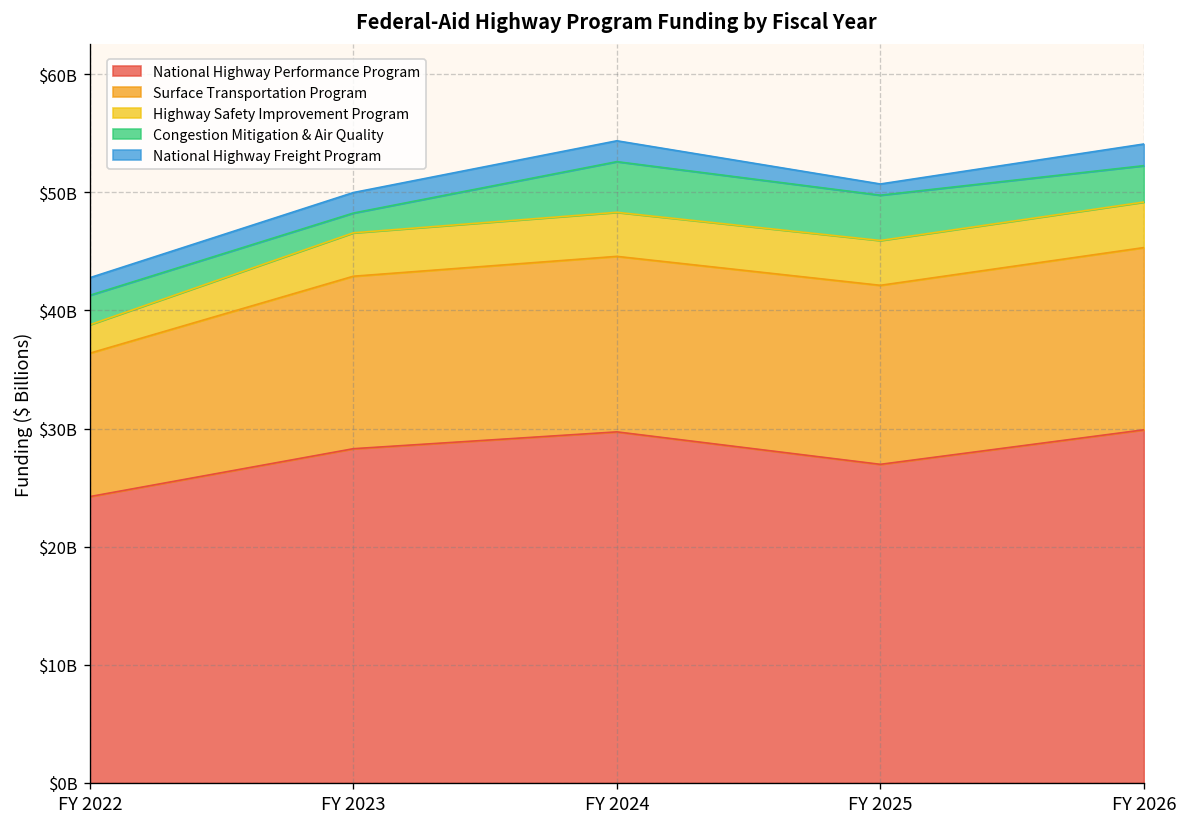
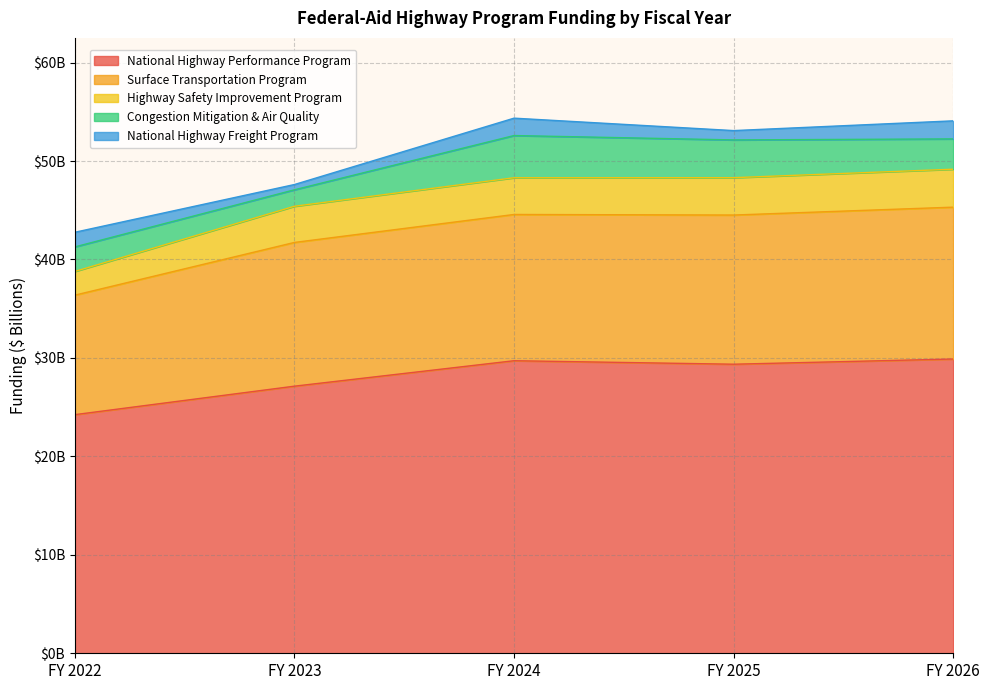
National Highway Performance Program, FY 2023: $28000000000 -> $27000000000
National Highway Freight Program, FY 2023: $2000000000 -> $1000000000
National Highway Performance Program, FY 2025: $27000000000 -> $29000000000
